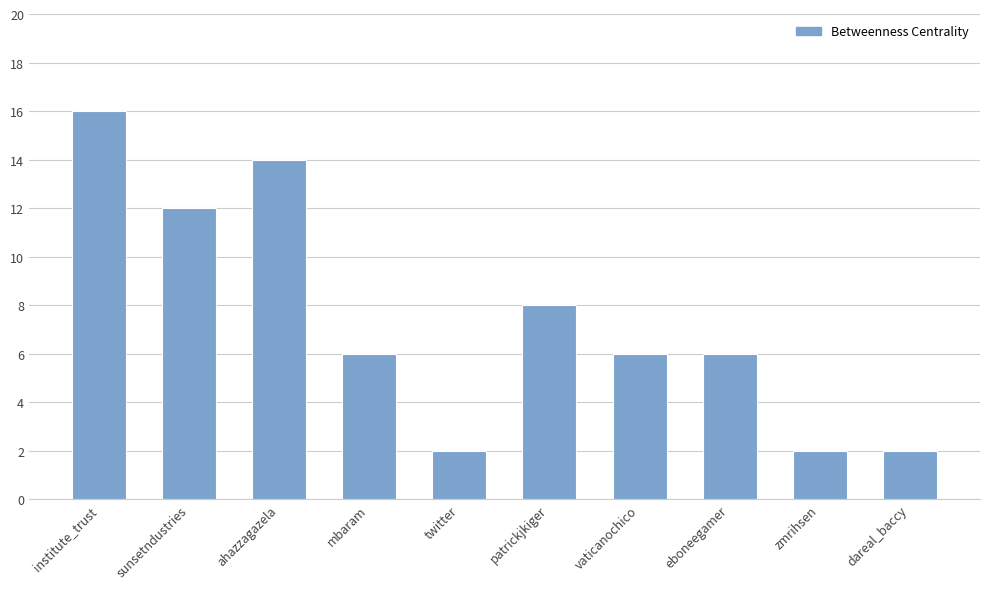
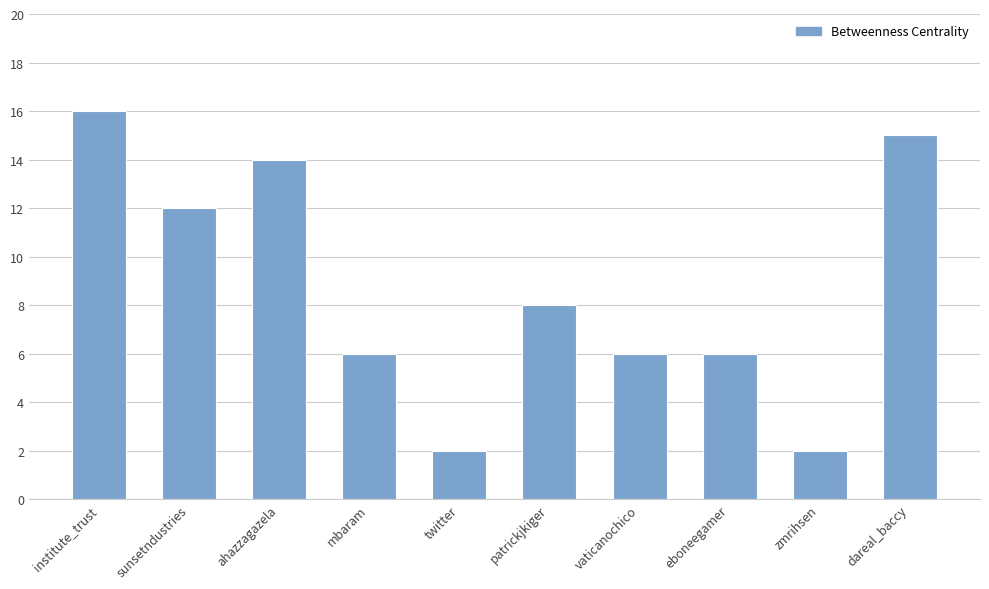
dareal_baccy: 2 -> 15
